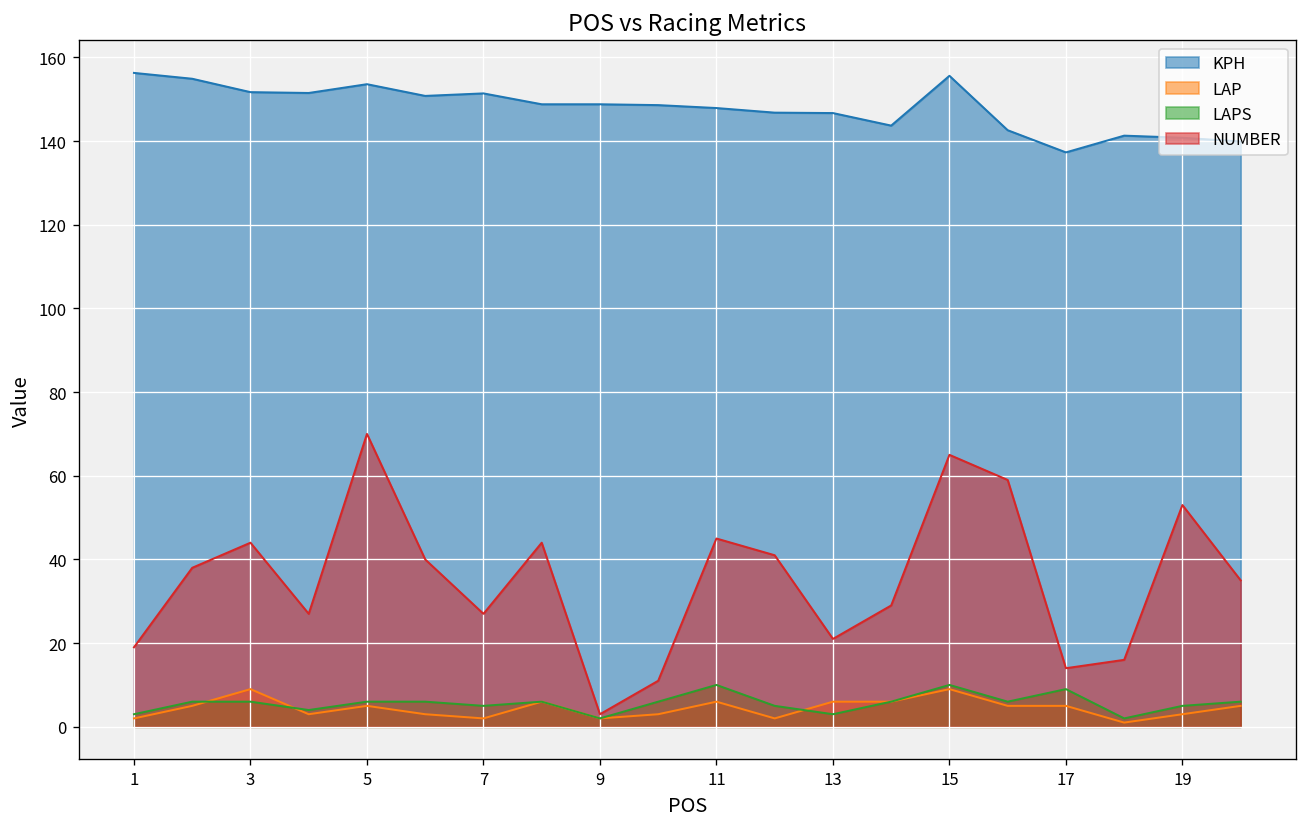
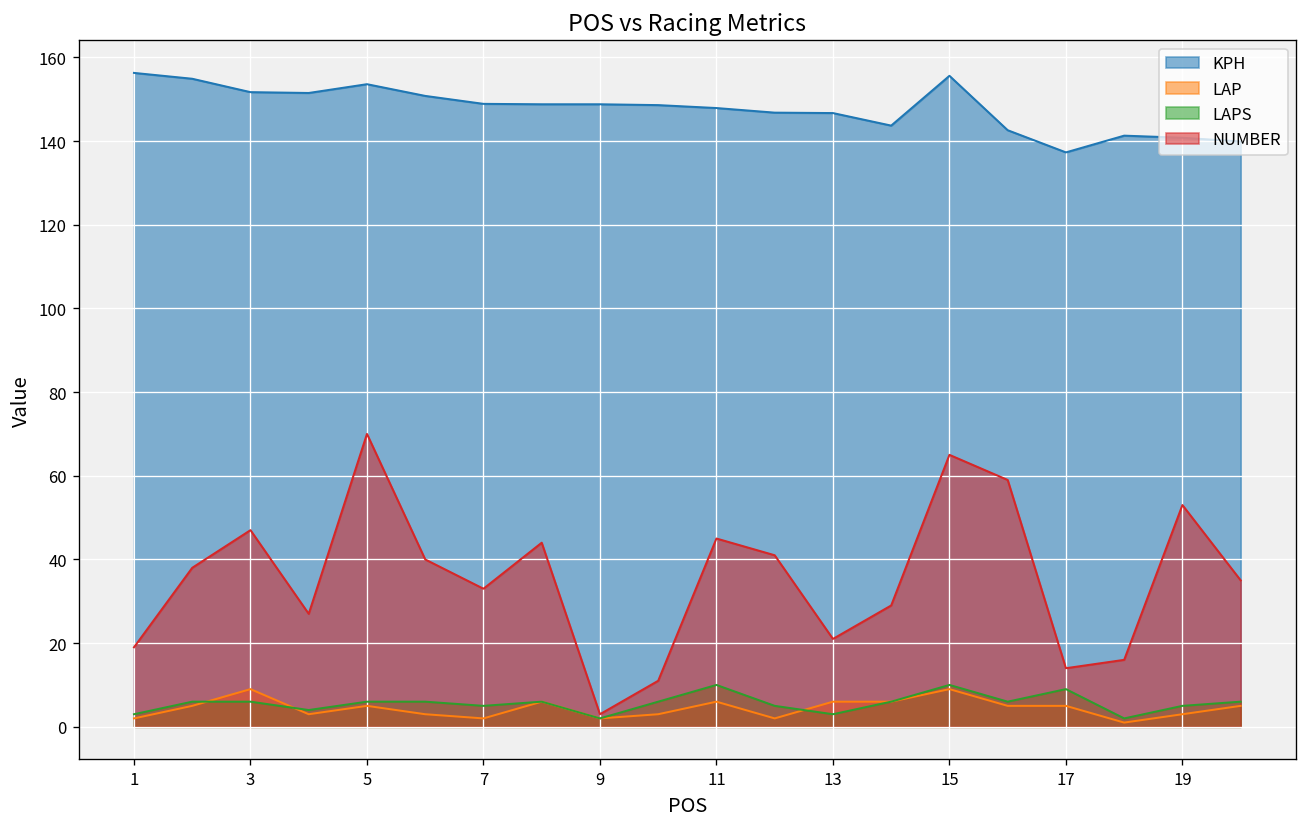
NUMBER, 3: 44 -> 47
KPH, 7: 151 -> 149
NUMBER, 7: 27 -> 33
